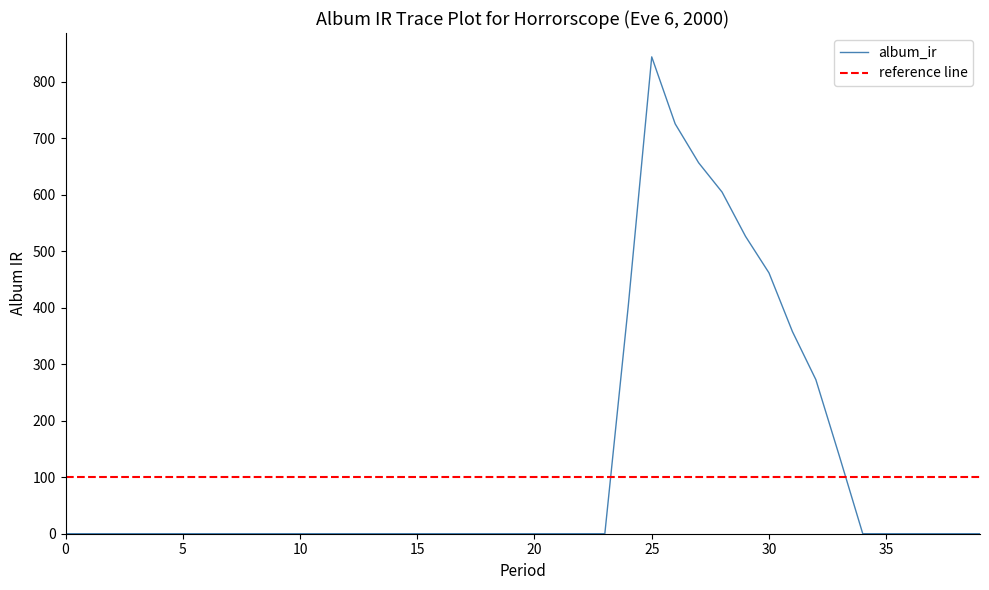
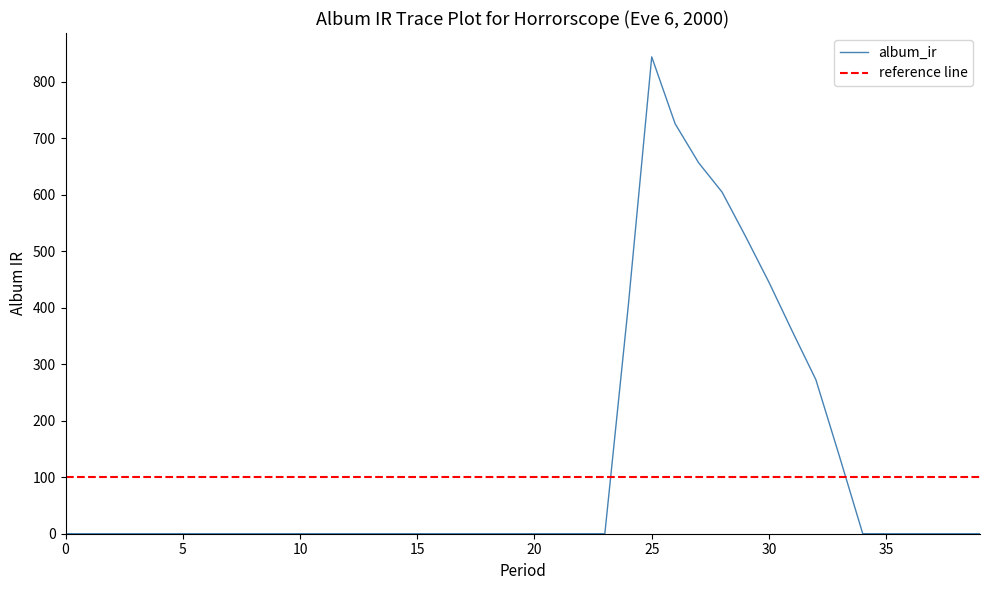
30: 460 -> 440
